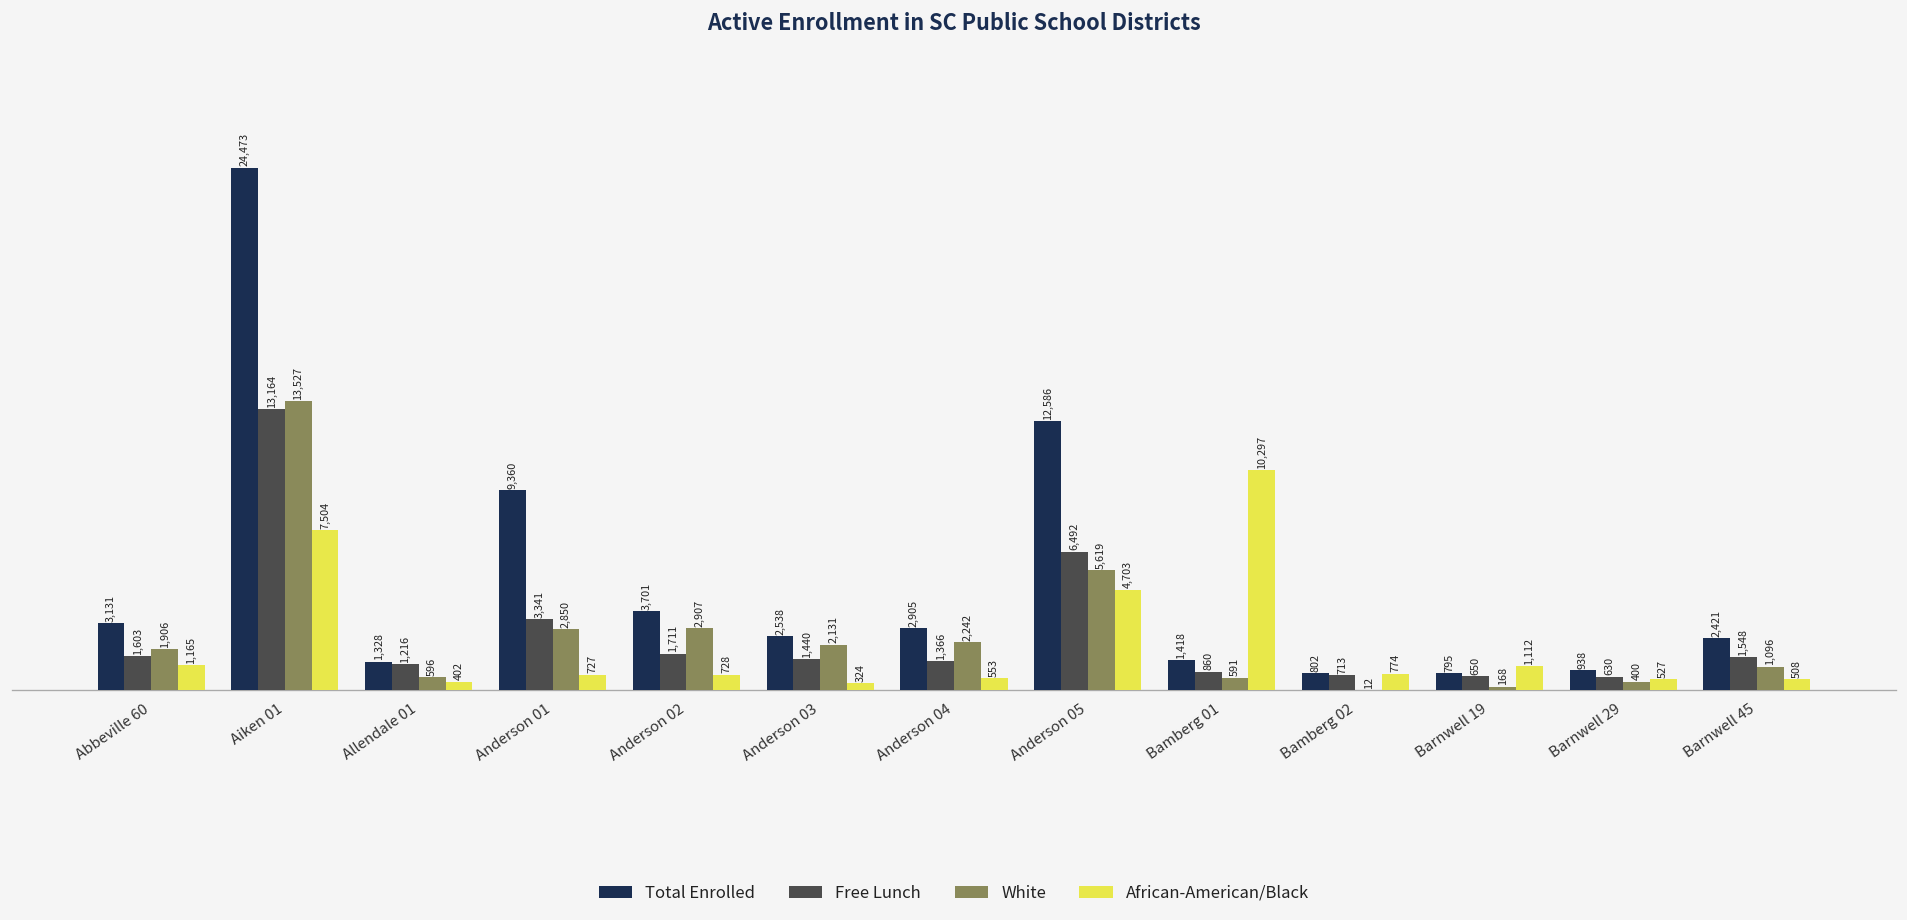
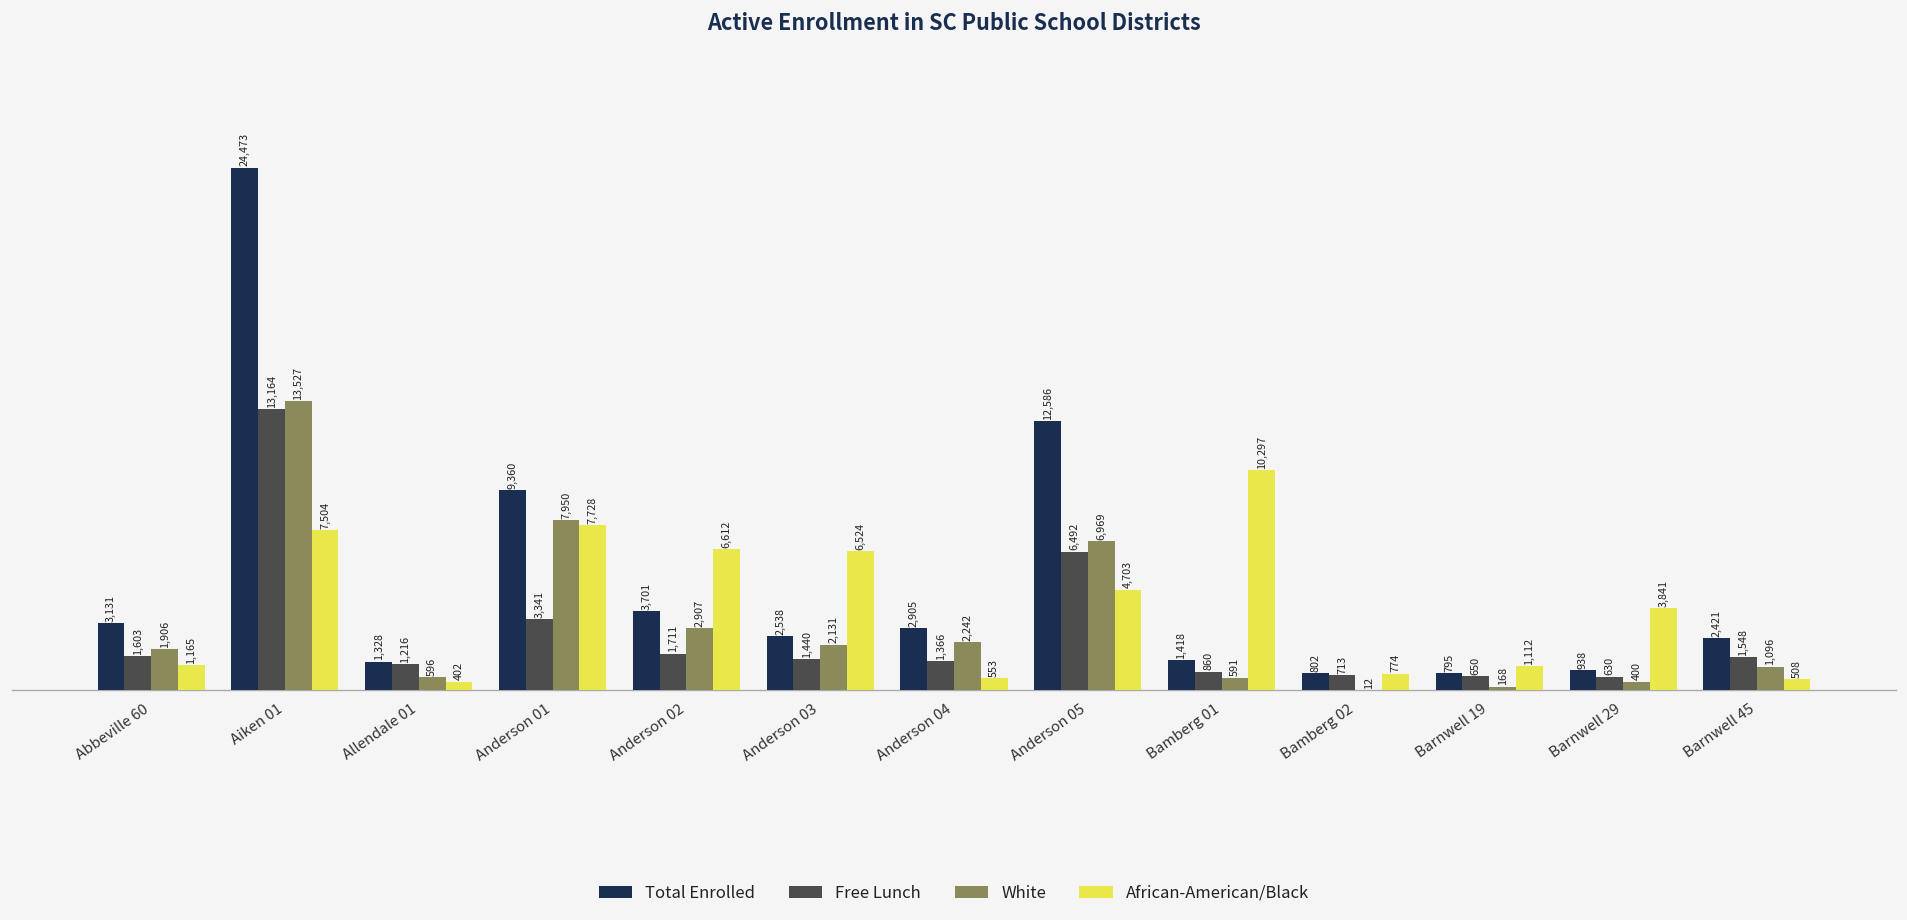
White, Anderson 01: 2,850 -> 7,950
African-American/Black, Anderson 01: 727 -> 7,728
African-American/Black, Anderson 02: 728 -> 6,612
African-American/Black, Anderson 03: 324 -> 6,524
White, Anderson 05: 5,619 -> 6,969
African-American/Black, Barnwell 29: 527 -> 3,841
